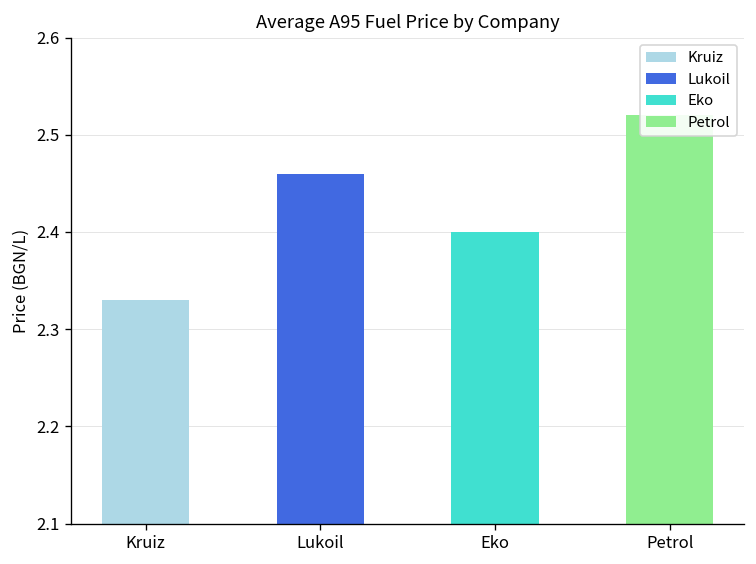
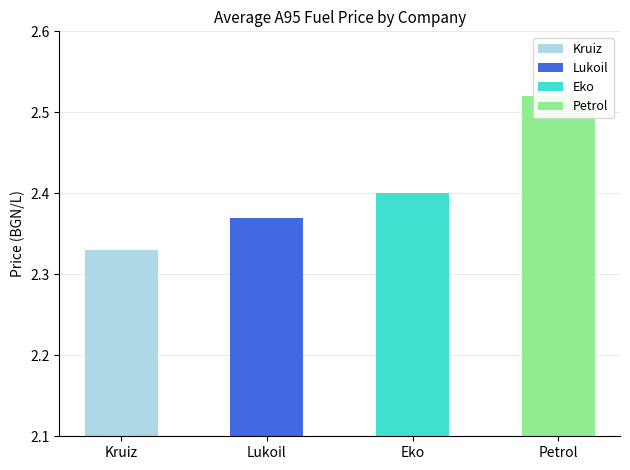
Lukoil: 2.46 -> 2.37
